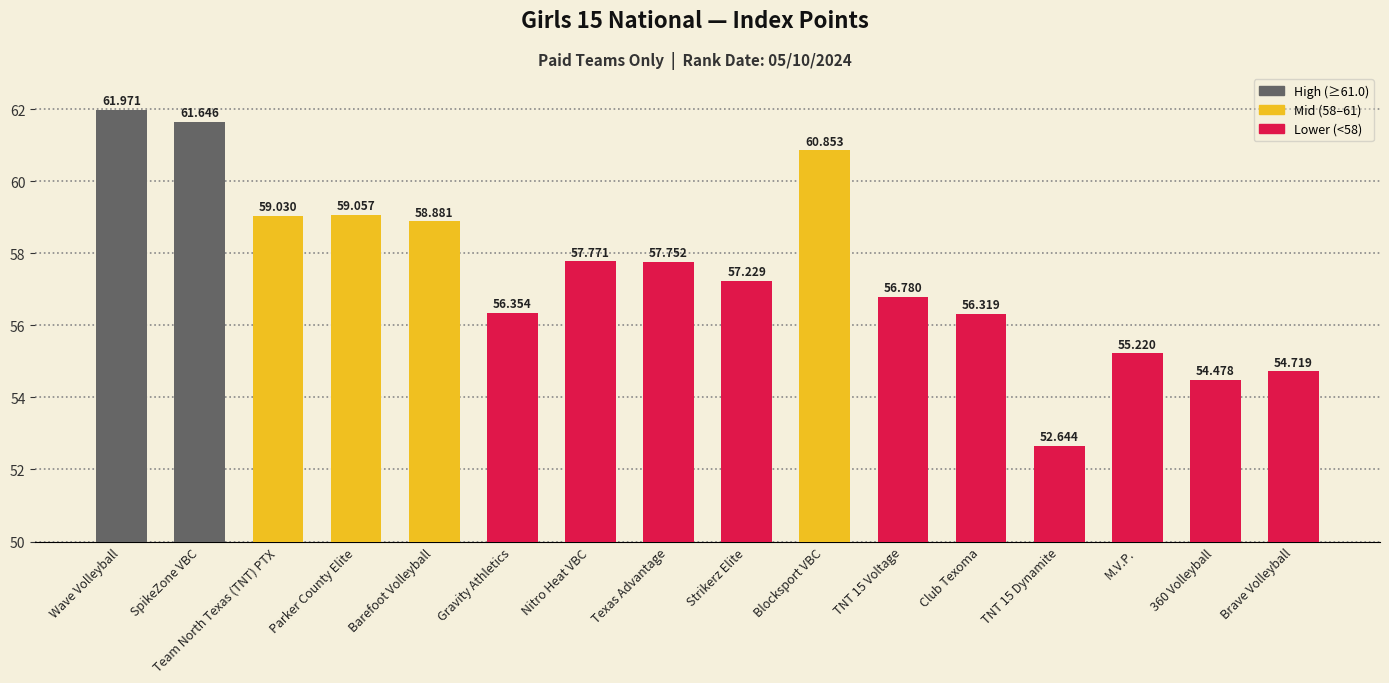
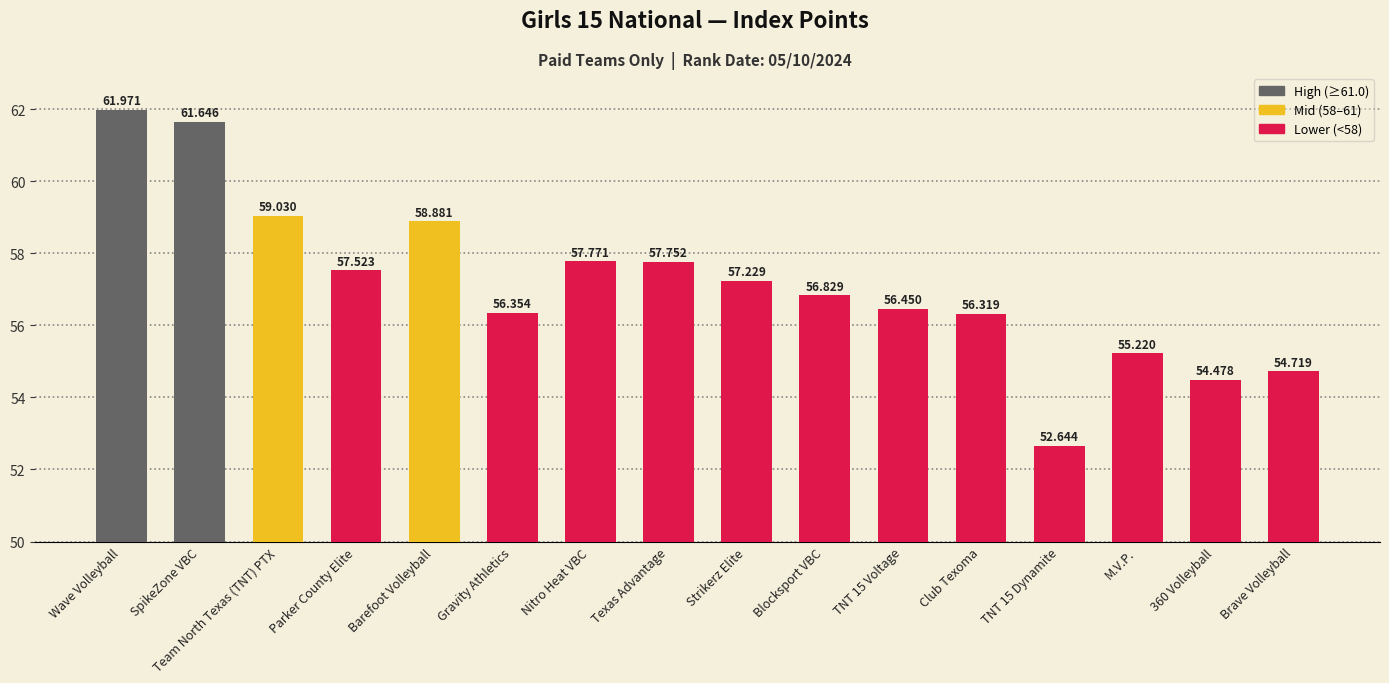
Parker County Elite: 59.057 -> 57.523
Blocksport VBC: 60.853 -> 56.829
TNT 15 Voltage: 56.780 -> 56.450
